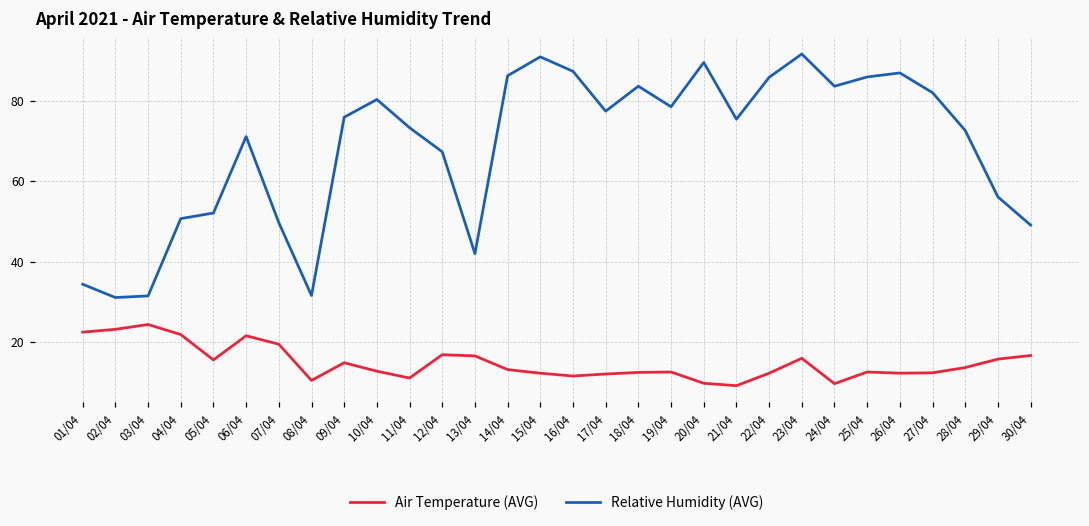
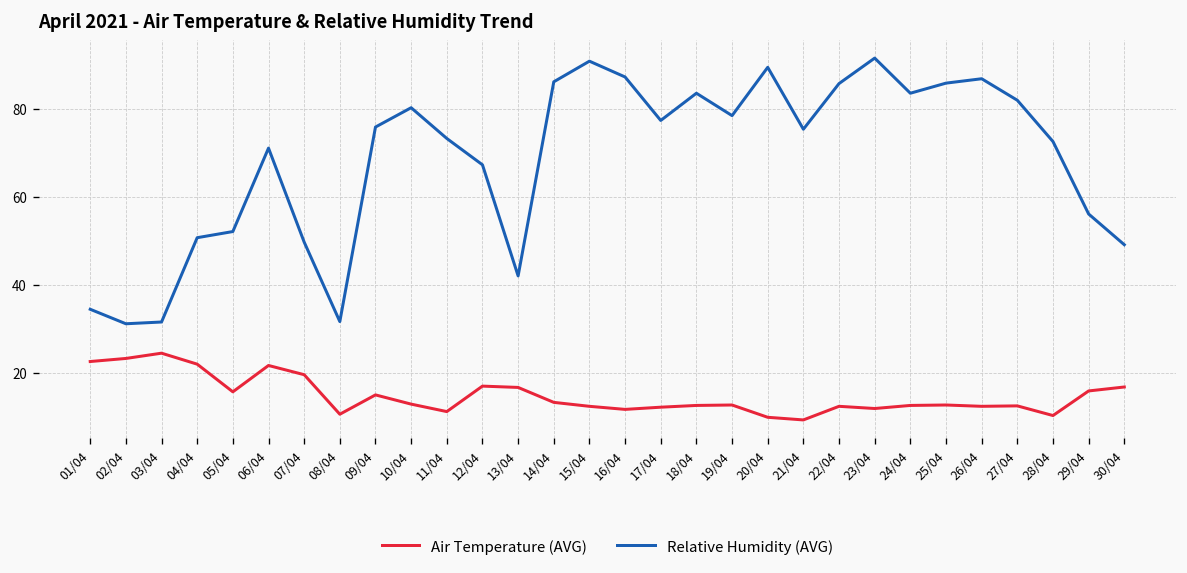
Air Temperature (AVG), 23/04: 16 -> 12
Air Temperature (AVG), 24/04: 10 -> 13
Air Temperature (AVG), 28/04: 14 -> 10
